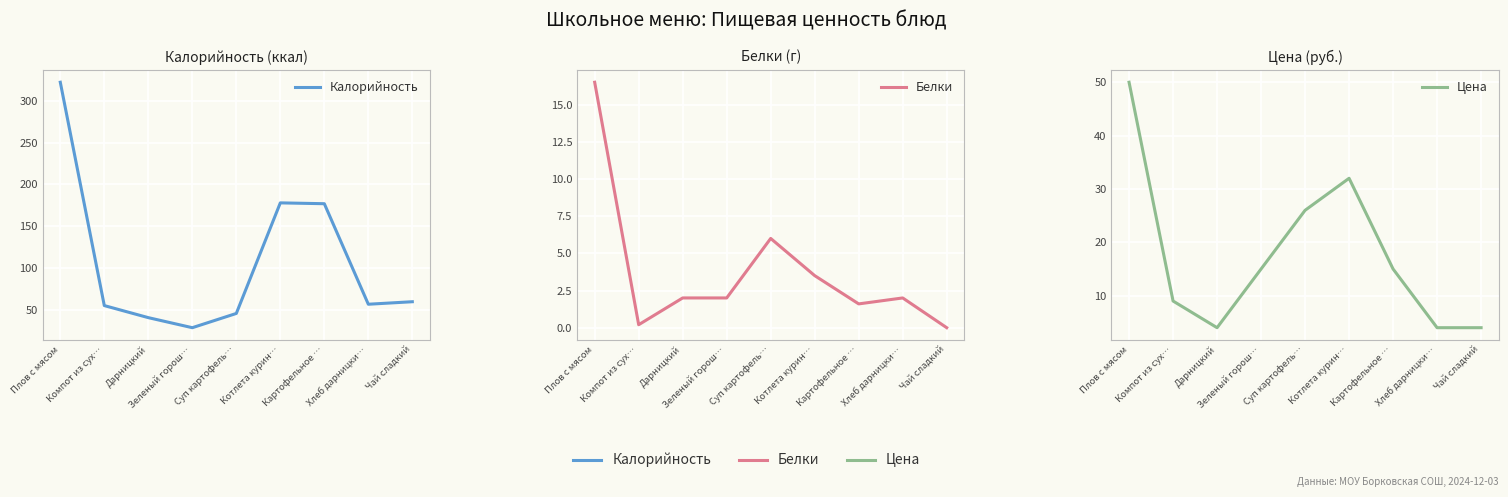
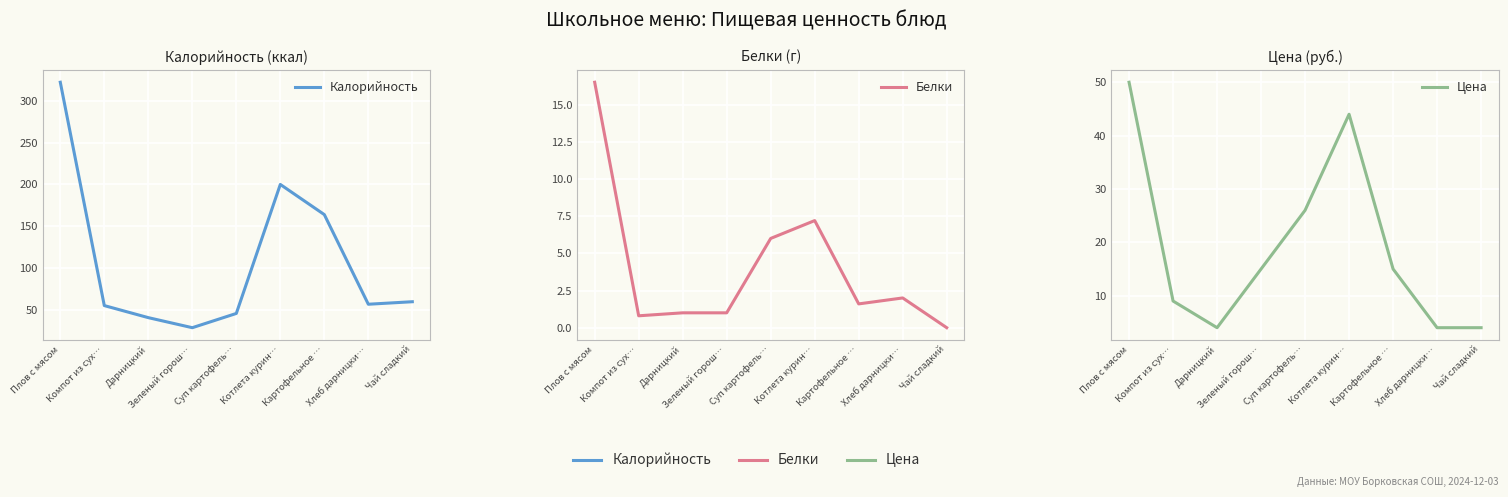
Калорийность (ккал), Котлета курин…: 180 -> 200
Калорийность (ккал), Картофельное …: 180 -> 160
Белки (г), Компот из сух…: 0.2 -> 0.8
Белки (г), Дарницкий: 2 -> 1
Белки (г), Зеленый горош…: 2 -> 1
Белки (г), Котлета курин…: 3.5 -> 7.2
Цена (руб.), Котлета курин…: 32 -> 44
